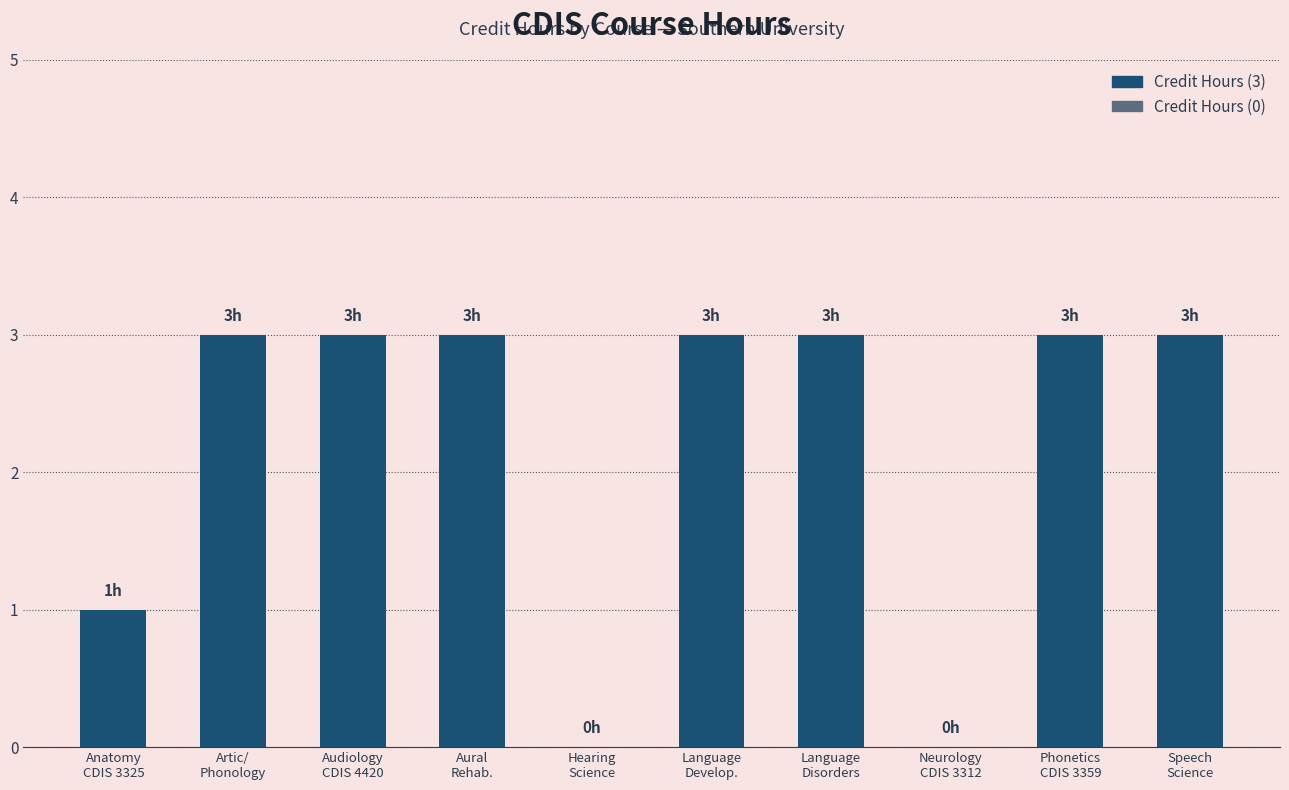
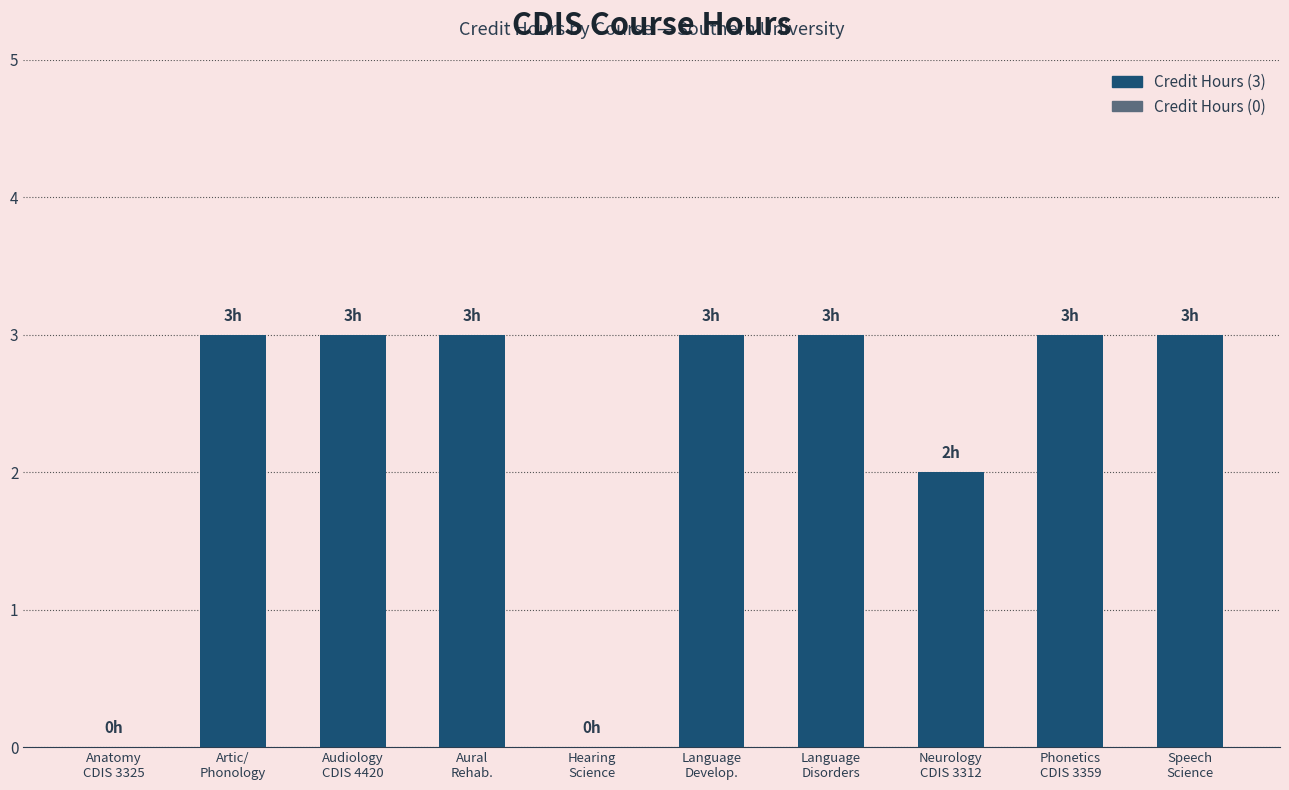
Anatomy CDIS 3325: 1h -> 0h
Neurology CDIS 3312: 0h -> 2h
